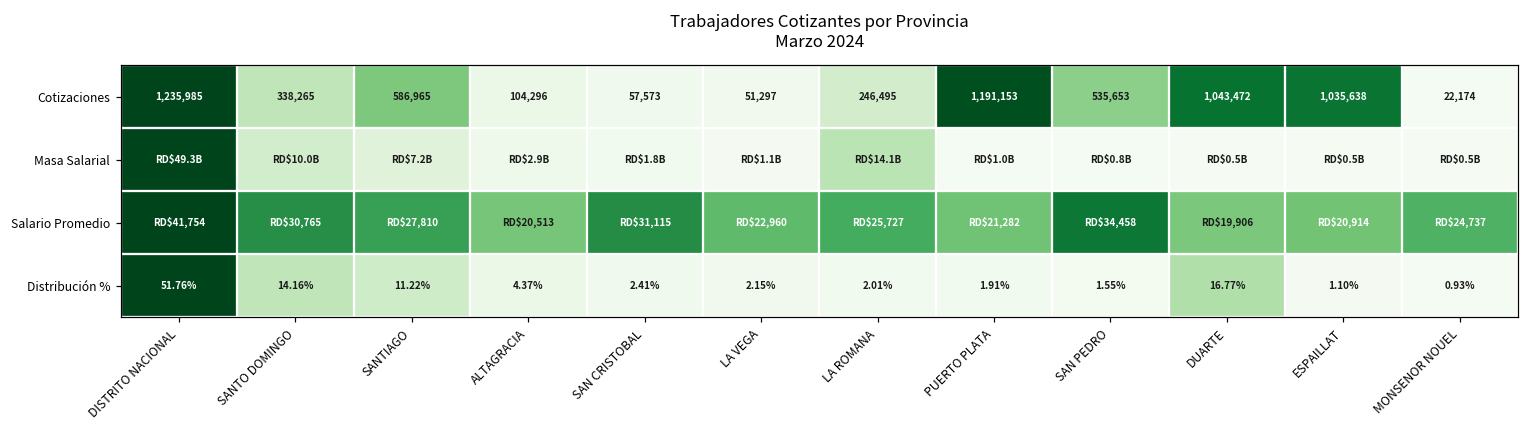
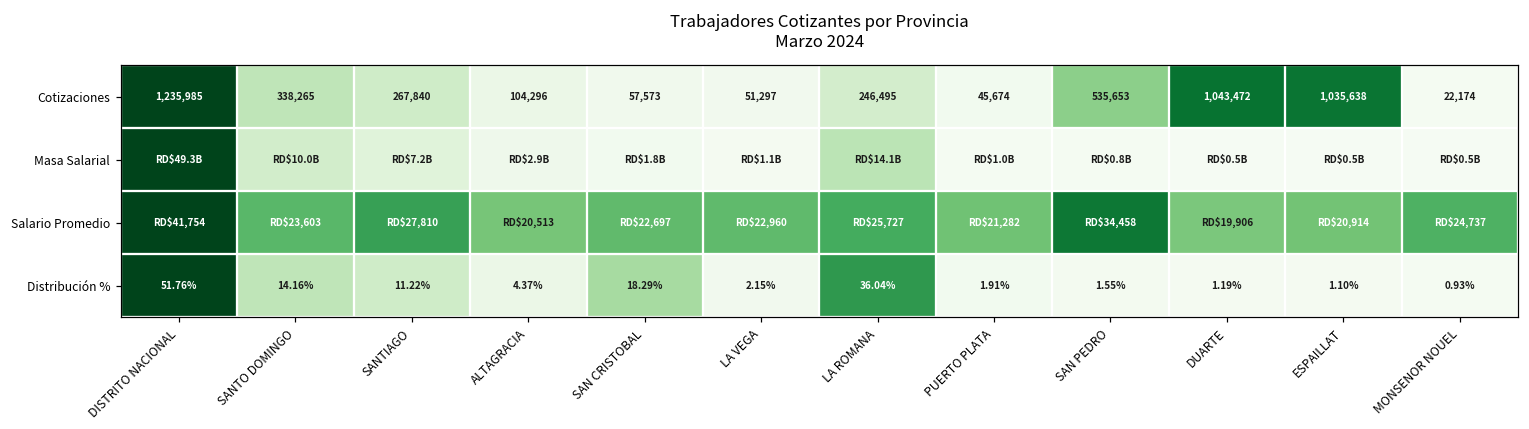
Cotizaciones, SANTIAGO: 586,965 -> 267,840
Cotizaciones, PUERTO PLATA: 1,191,153 -> 45,674
Salario Promedio, SANTO DOMINGO: $30,765 -> $23,603
Salario Promedio, SAN CRISTOBAL: $31,115 -> $22,697
Distribución %, SAN CRISTOBAL: 2.41% -> 18.29%
Distribución %, LA ROMANA: 2.01% -> 36.04%
Distribución %, DUARTE: 16.77% -> 1.19%
